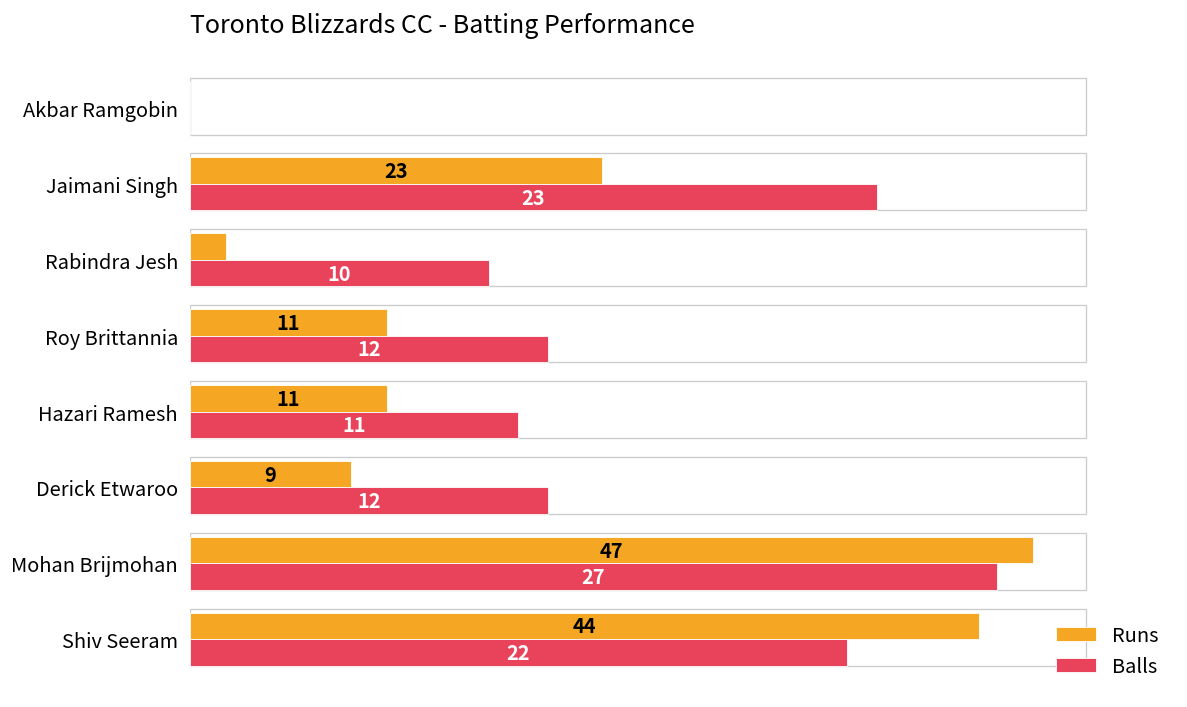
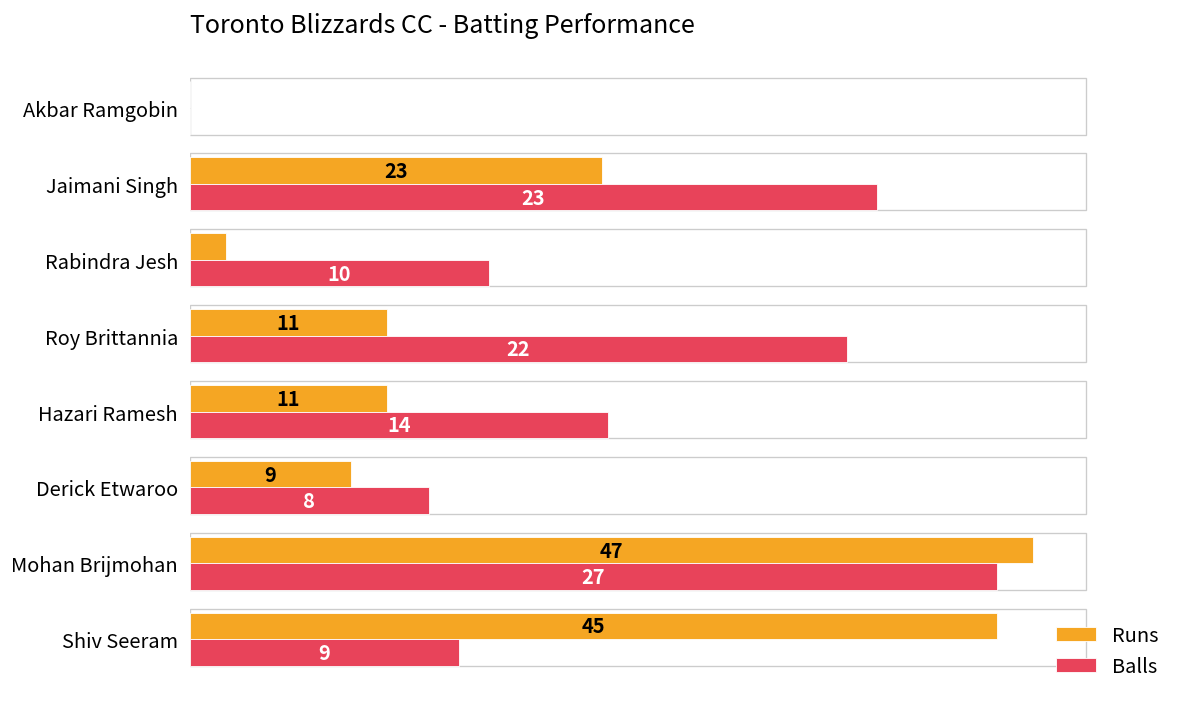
Balls, Roy Brittannia: 12 -> 22
Balls, Hazari Ramesh: 11 -> 14
Balls, Derick Etwaroo: 12 -> 8
Runs, Shiv Seeram: 44 -> 45
Balls, Shiv Seeram: 22 -> 9
